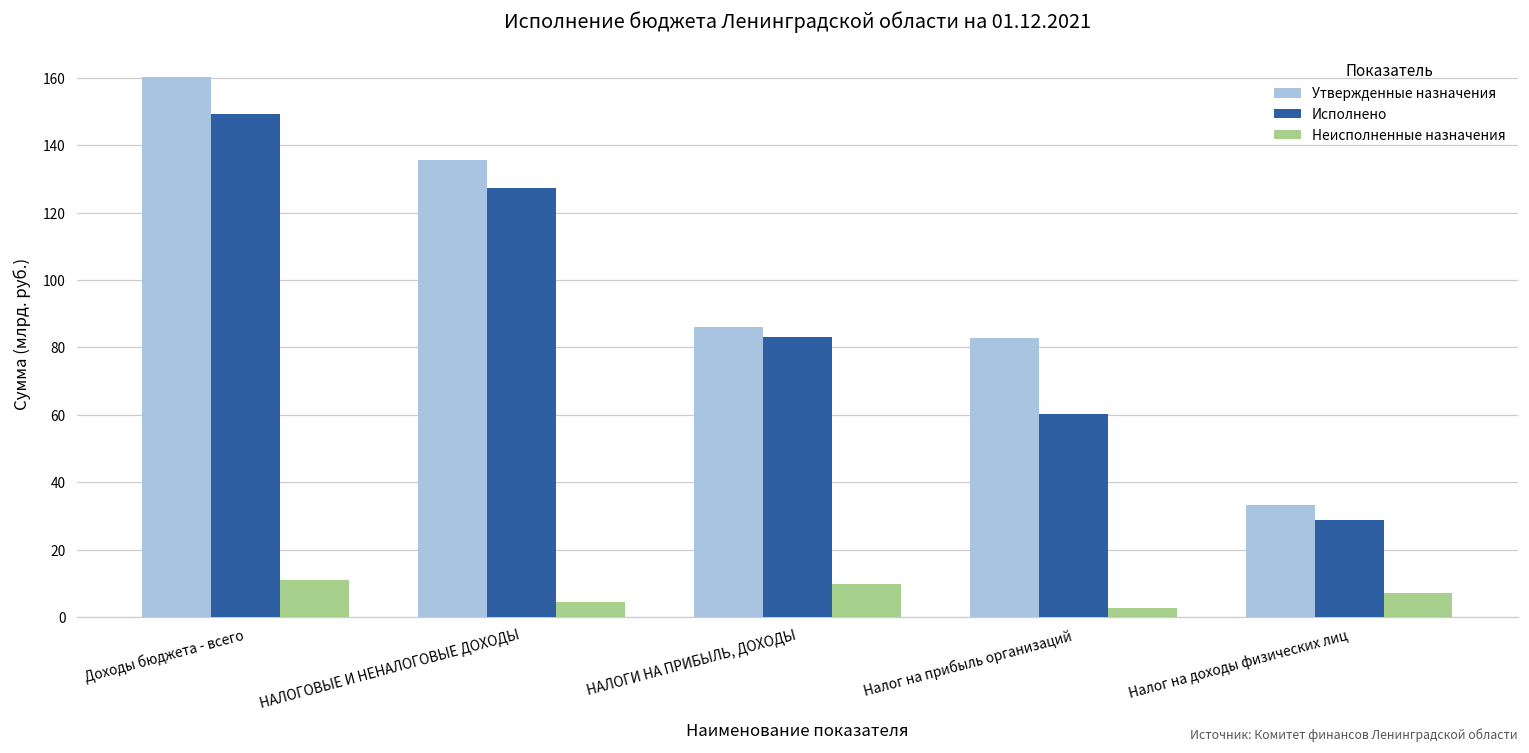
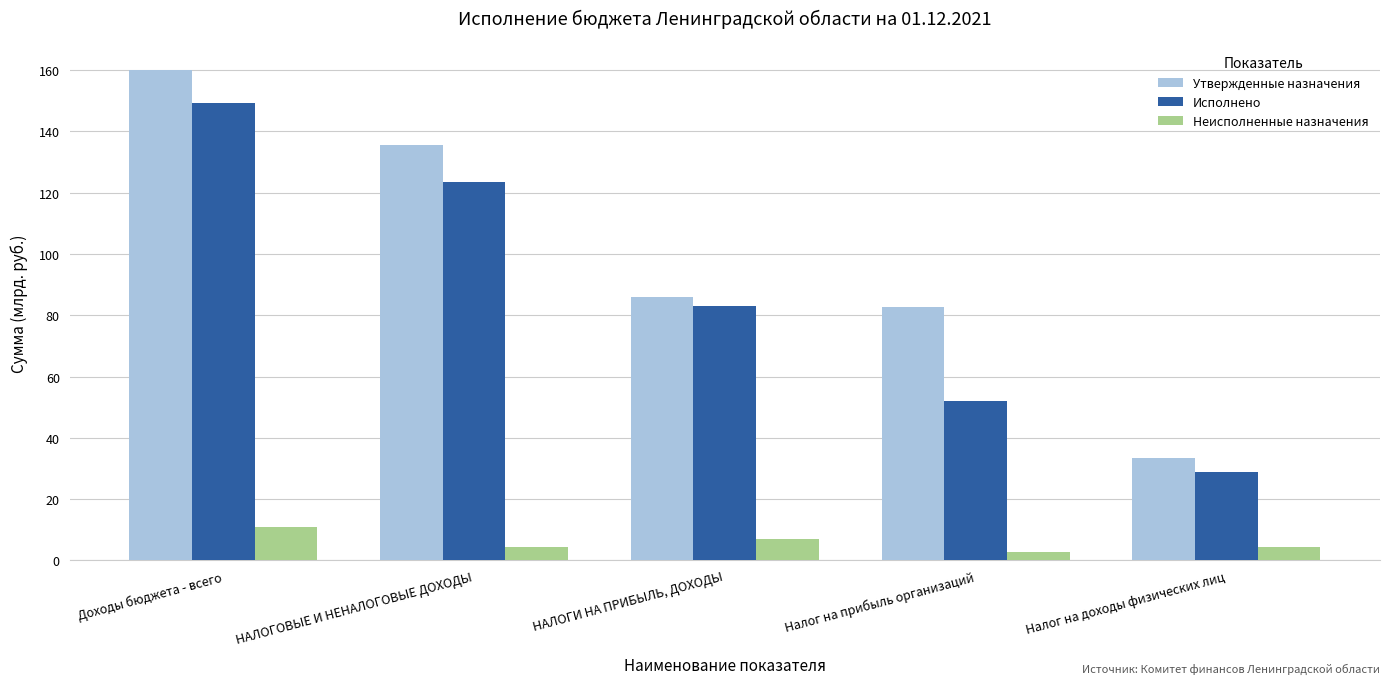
Исполнено, НАЛОГОВЫЕ И НЕНАЛОГОВЫЕ ДОХОДЫ: 127 -> 124
Неисполненные назначения, НАЛОГИ НА ПРИБЫЛЬ, ДОХОДЫ: 10 -> 7
Исполнено, Налог на прибыль организаций: 60 -> 52
Неисполненные назначения, Налог на доходы физических лиц: 7 -> 4
